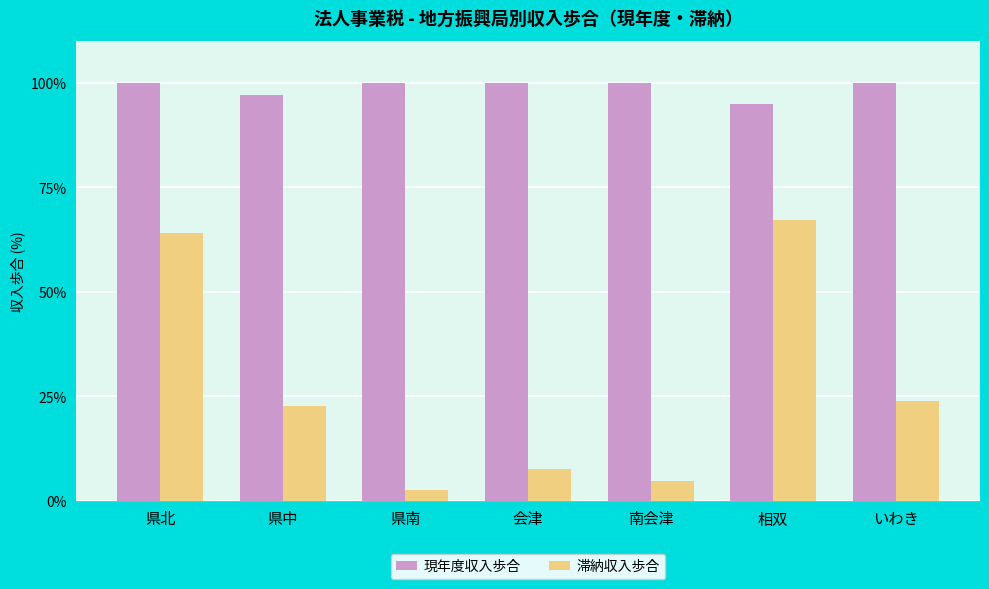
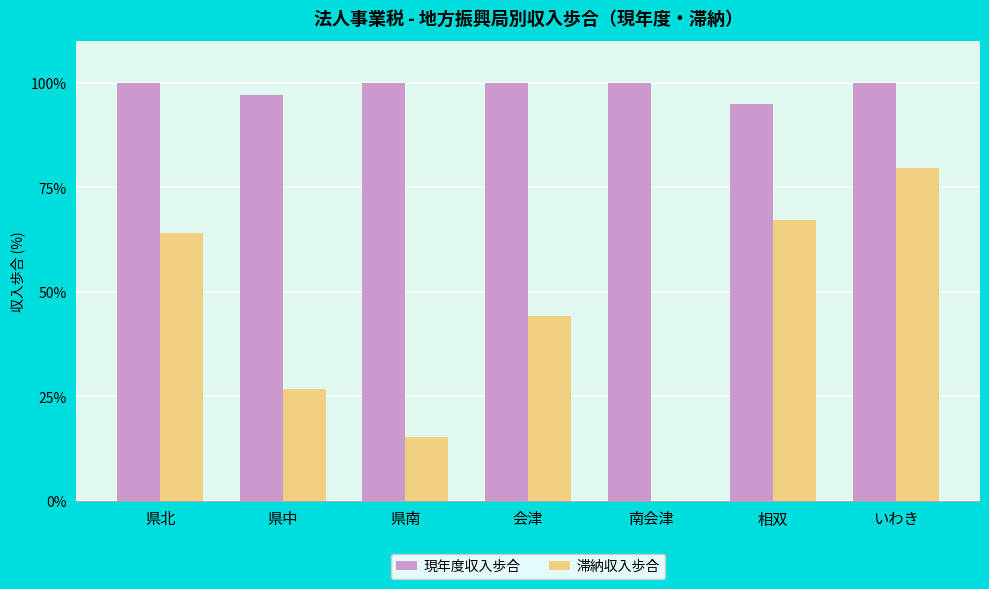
滞納収入歩合, 県中: 23% -> 27%
滞納収入歩合, 県南: 3% -> 15%
滞納収入歩合, 会津: 8% -> 44%
滞納収入歩合, 南会津: 5% -> 0%
滞納収入歩合, いわき: 24% -> 80%
